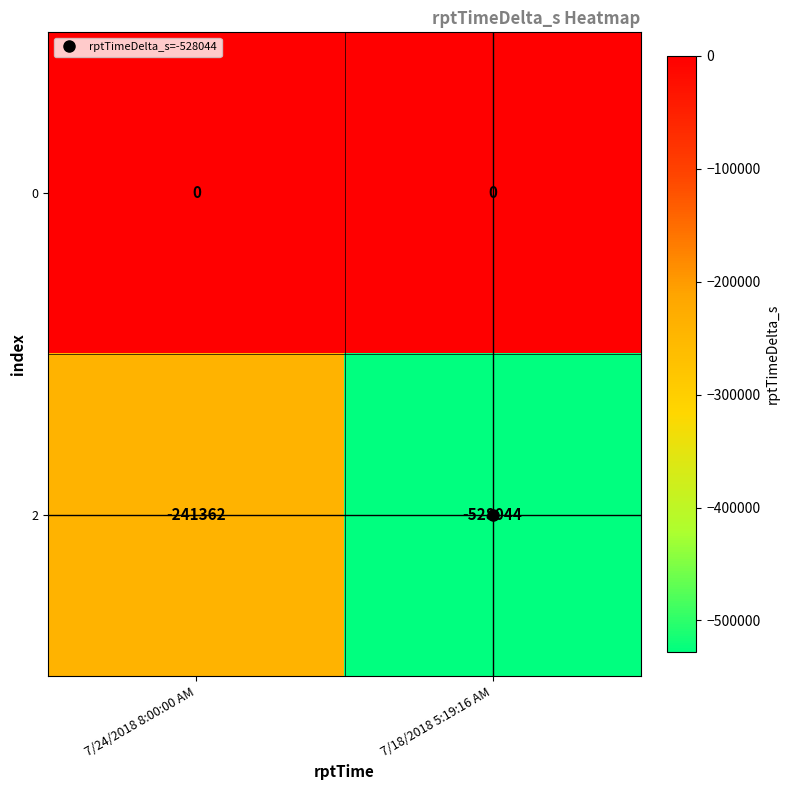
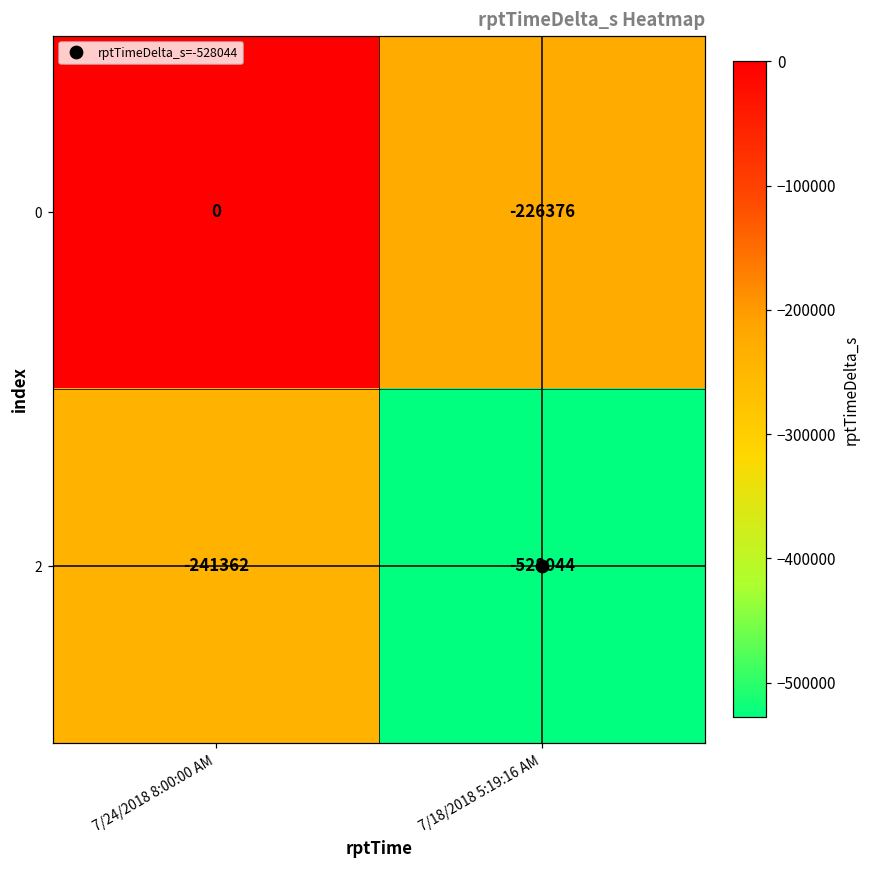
0, 7/18/2018 5:19:16 AM: 0 -> -226376
